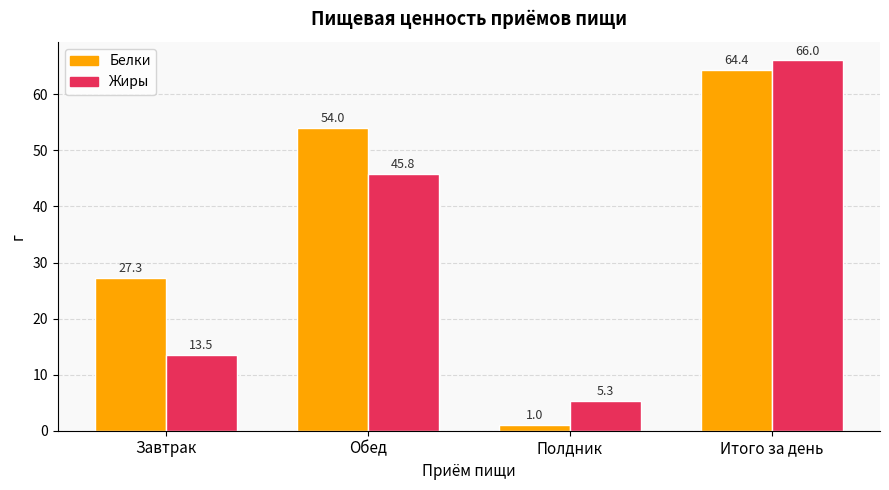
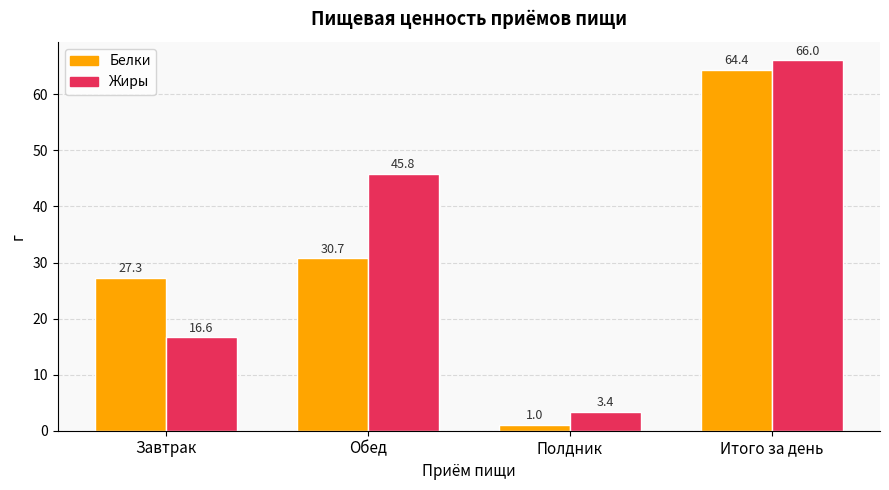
Жиры, Завтрак: 13.5 -> 16.6
Белки, Обед: 54.0 -> 30.7
Жиры, Полдник: 5.3 -> 3.4
